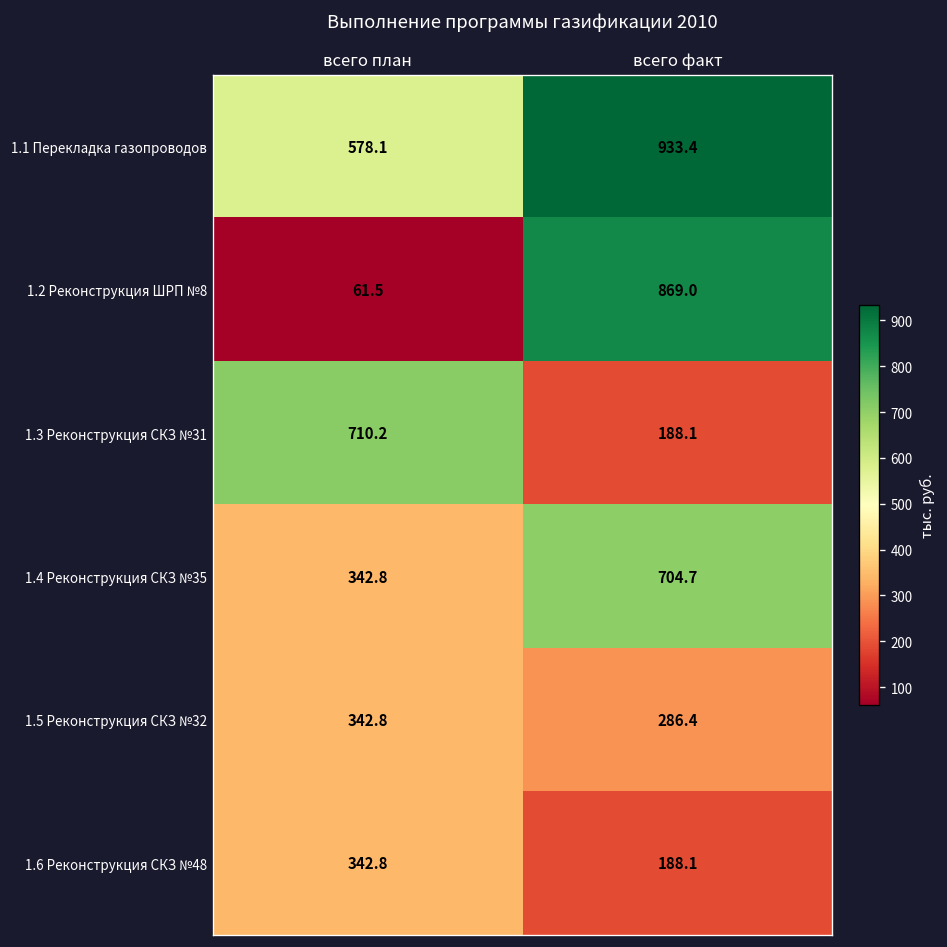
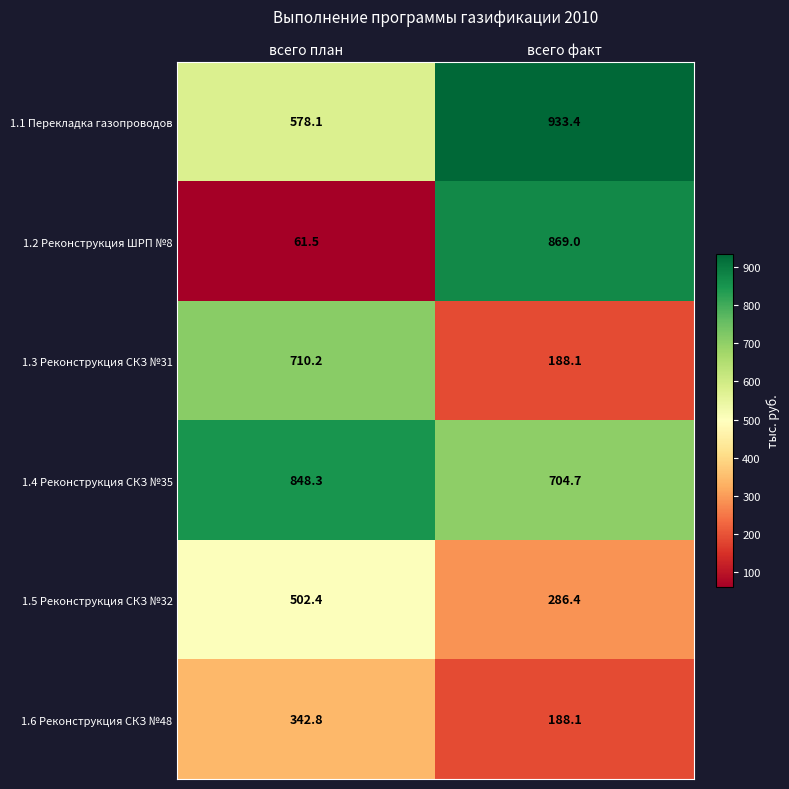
1.4 Реконструкция СКЗ №35, всего план: 342.8 -> 848.3
1.5 Реконструкция СКЗ №32, всего план: 342.8 -> 502.4
